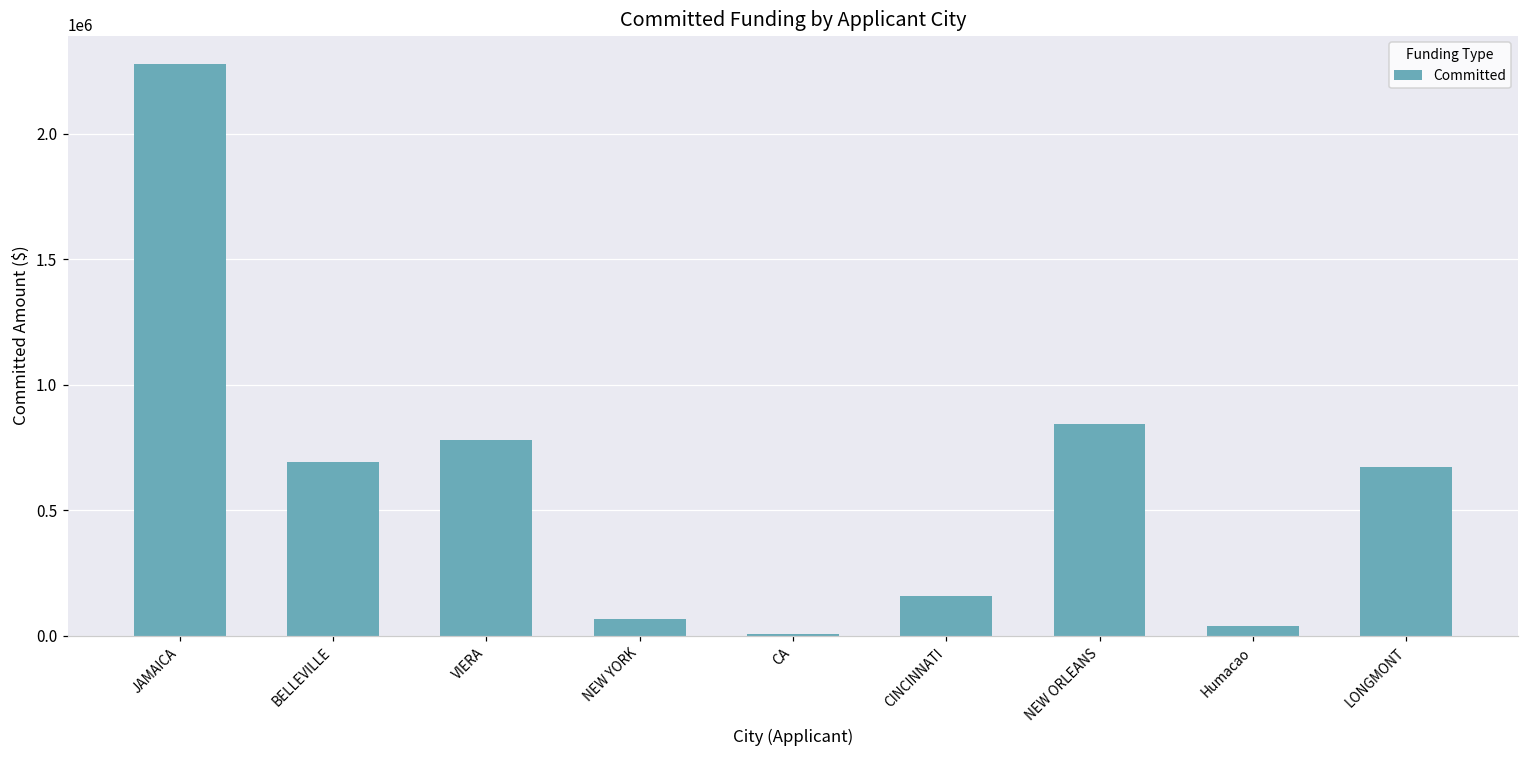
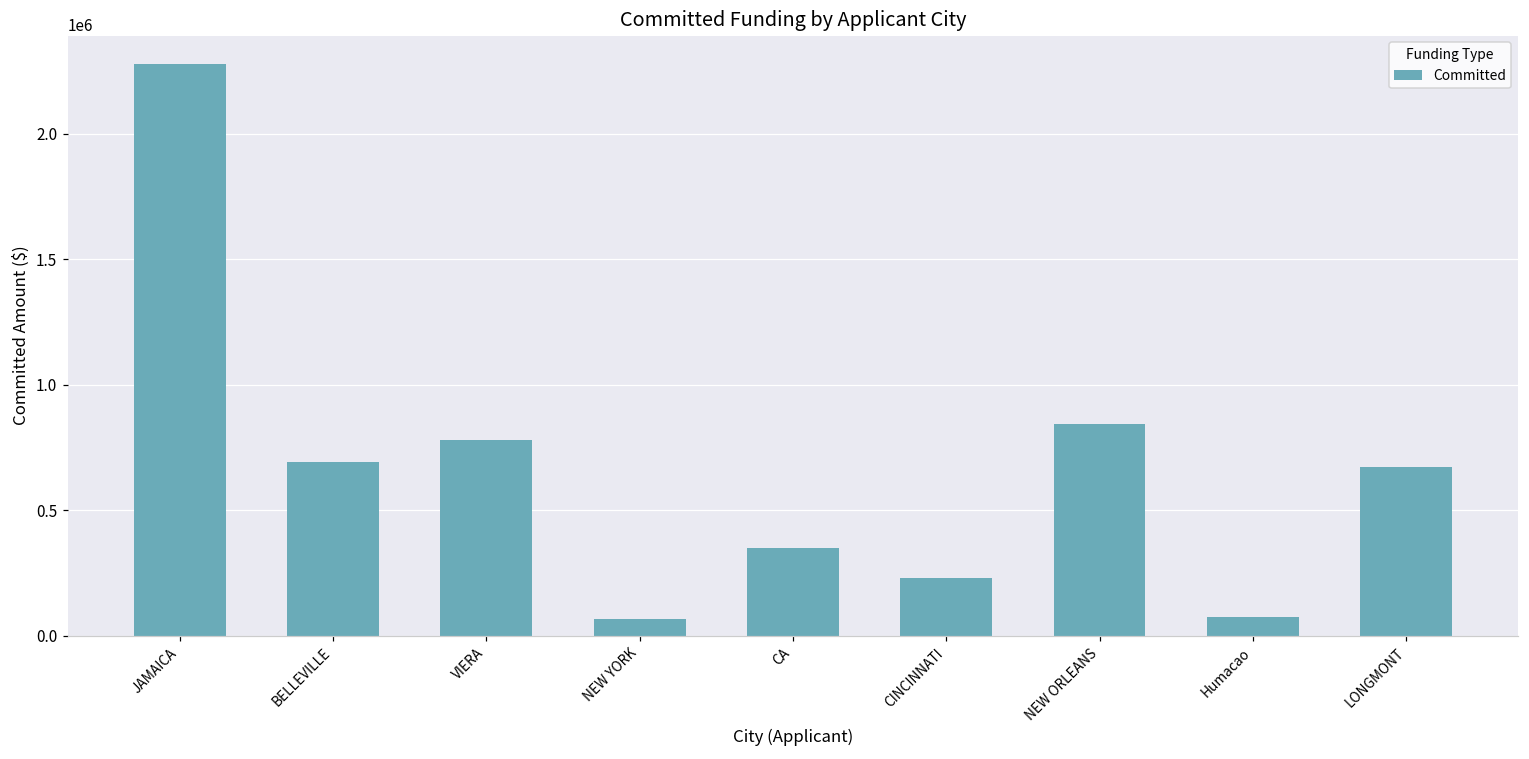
CA: 10000 -> 350000
CINCINNATI: 160000 -> 230000
Humacao: 40000 -> 80000
